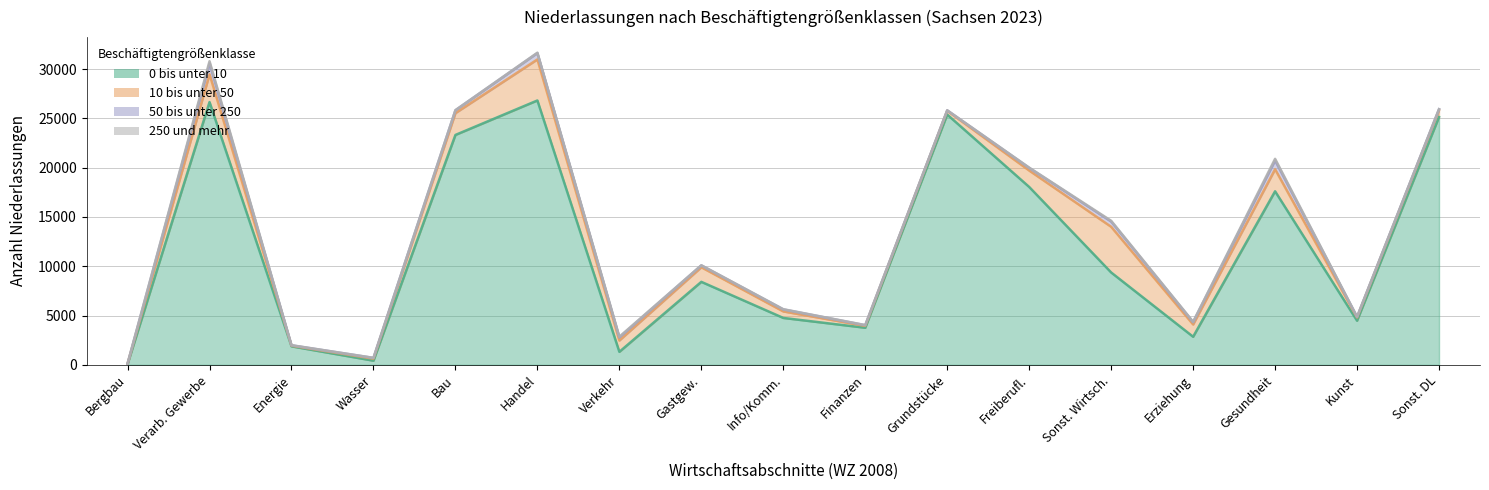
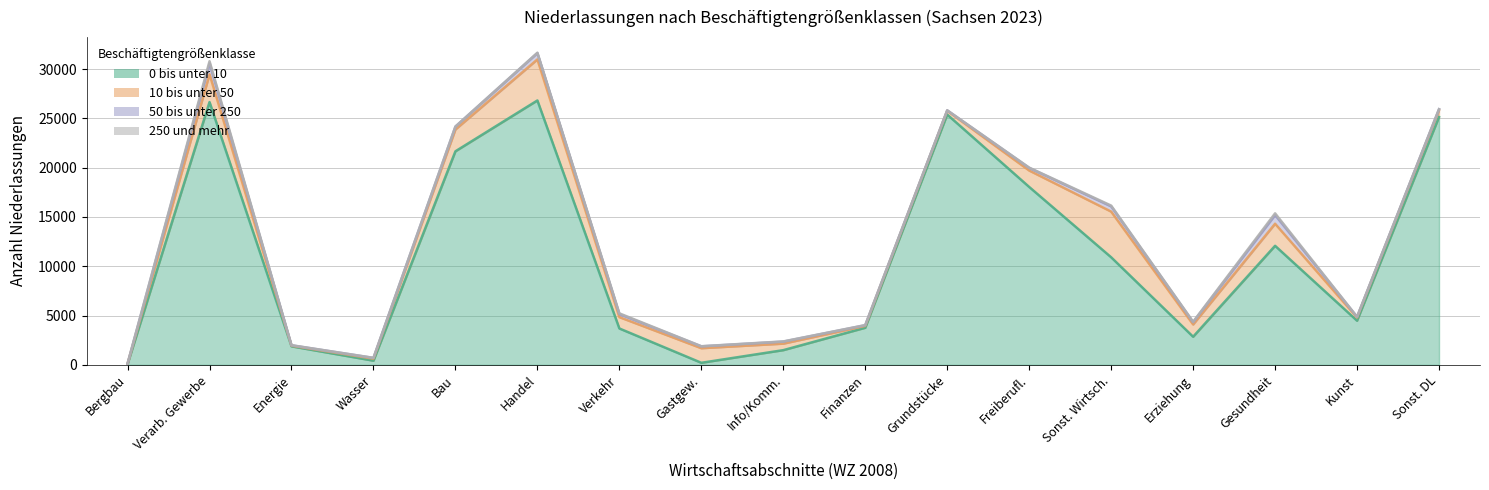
0 bis unter 10, Bau: 23000 -> 22000
0 bis unter 10, Verkehr: 1000 -> 4000
0 bis unter 10, Gastgew.: 8000 -> 0
0 bis unter 10, Info/Komm.: 5000 -> 1000
0 bis unter 10, Sonst. Wirtsch.: 9000 -> 11000
0 bis unter 10, Gesundheit: 18000 -> 12000
